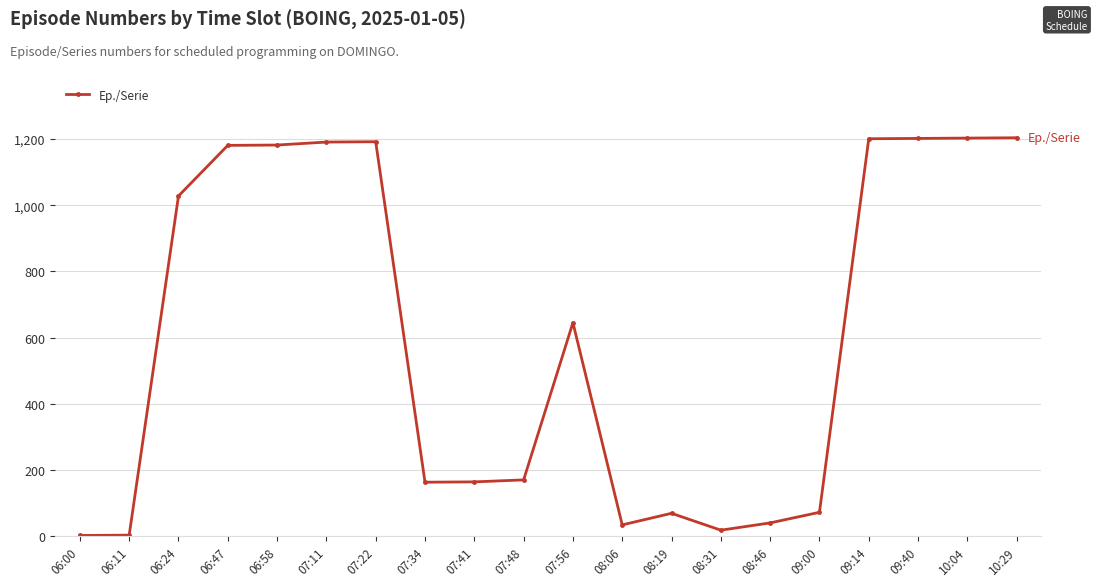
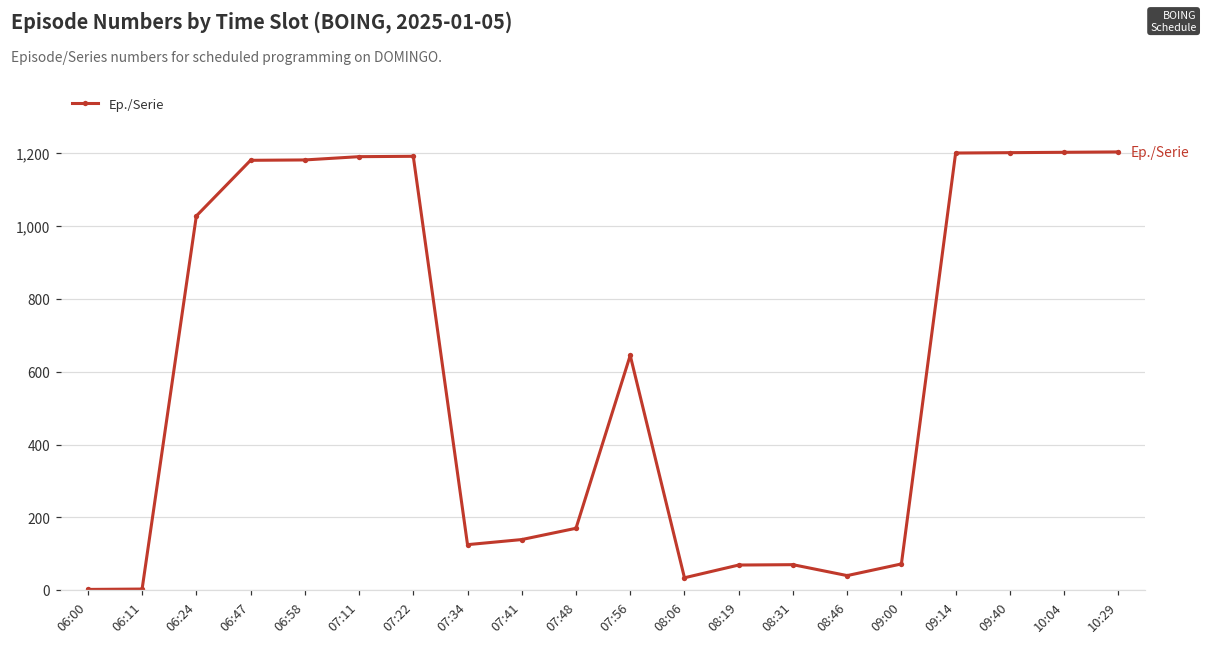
07:34: 160 -> 130
07:41: 160 -> 140
08:31: 20 -> 70
